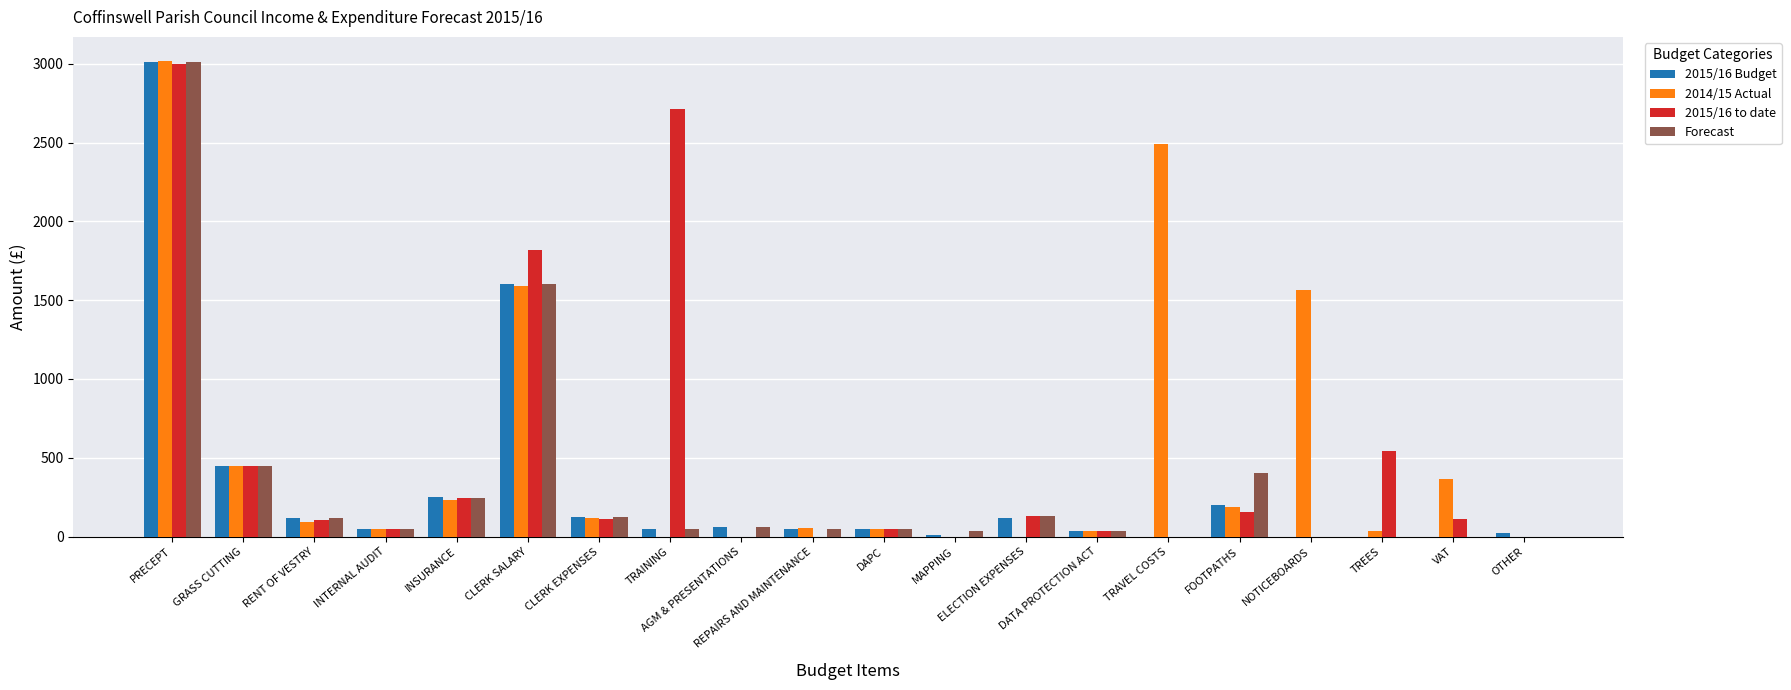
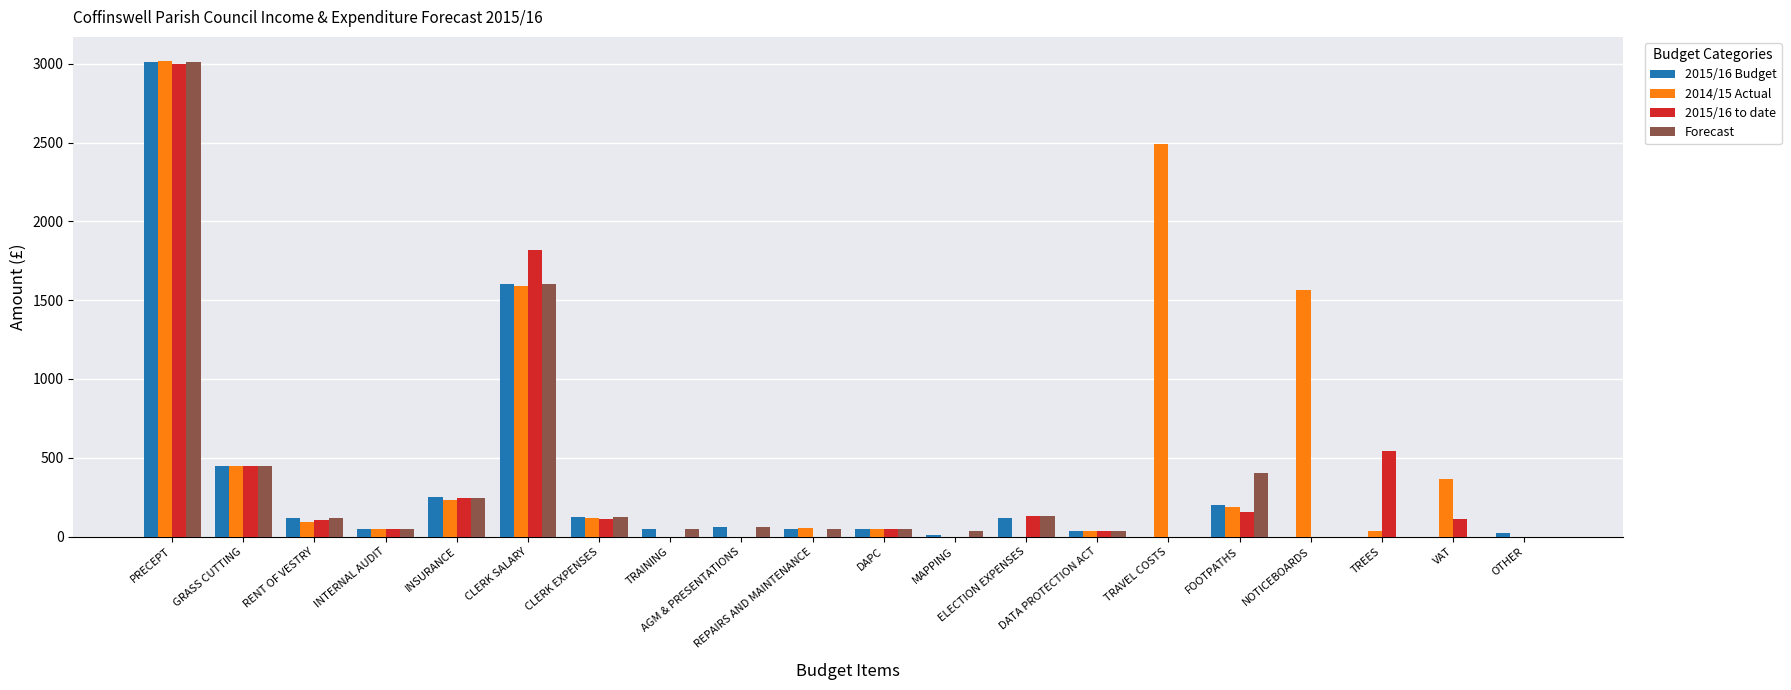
2015/16 to date, TRAINING: 2720 -> 0
